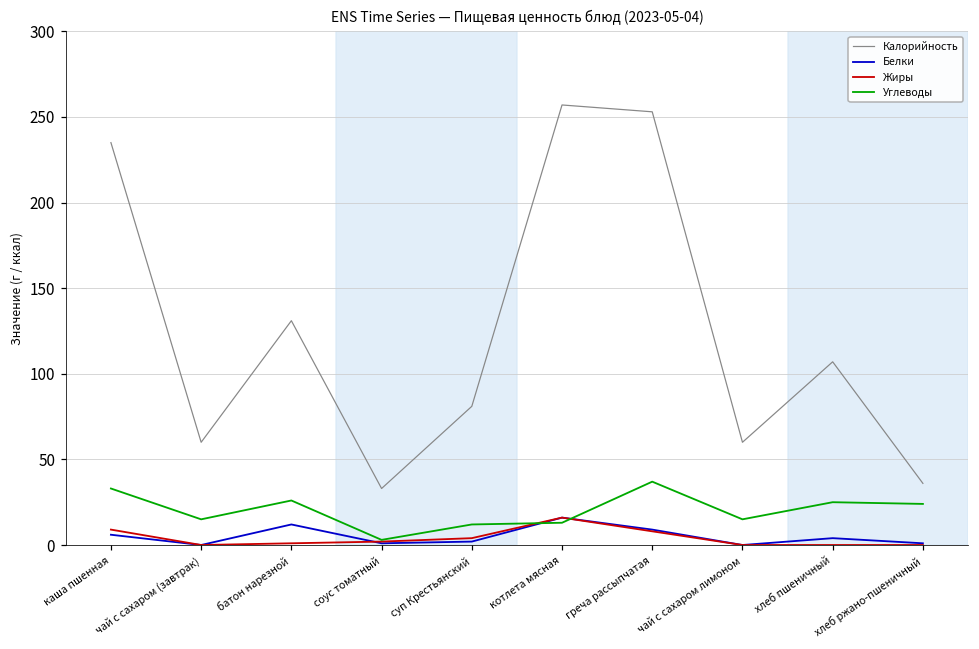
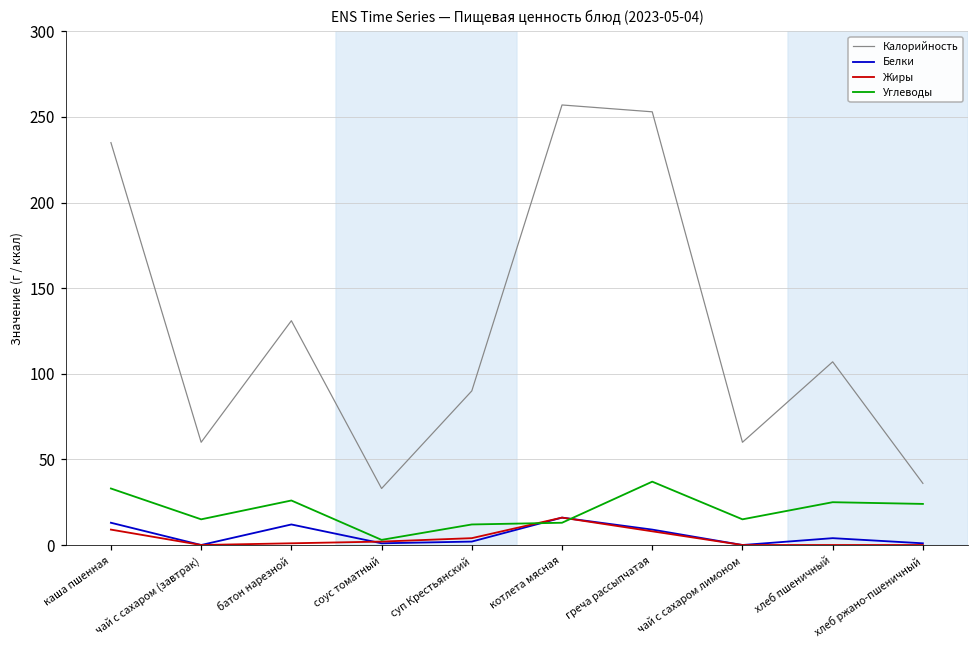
Белки, каша пшенная: 6 -> 13
Калорийность, суп Крестьянский: 81 -> 90
